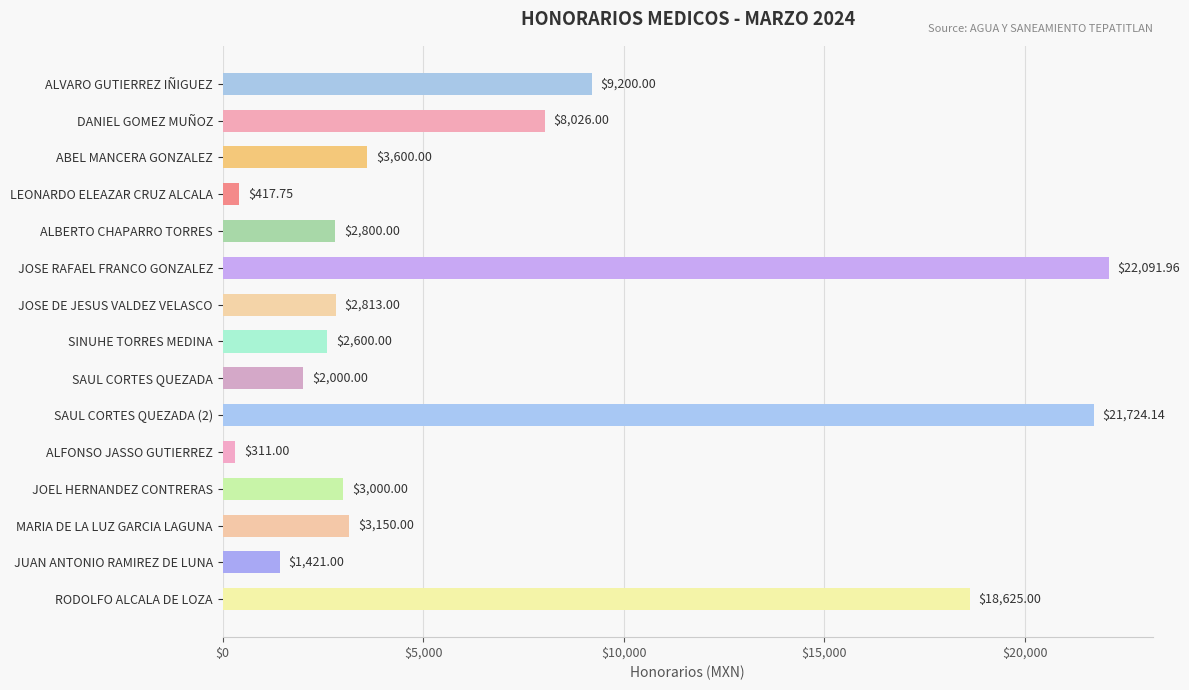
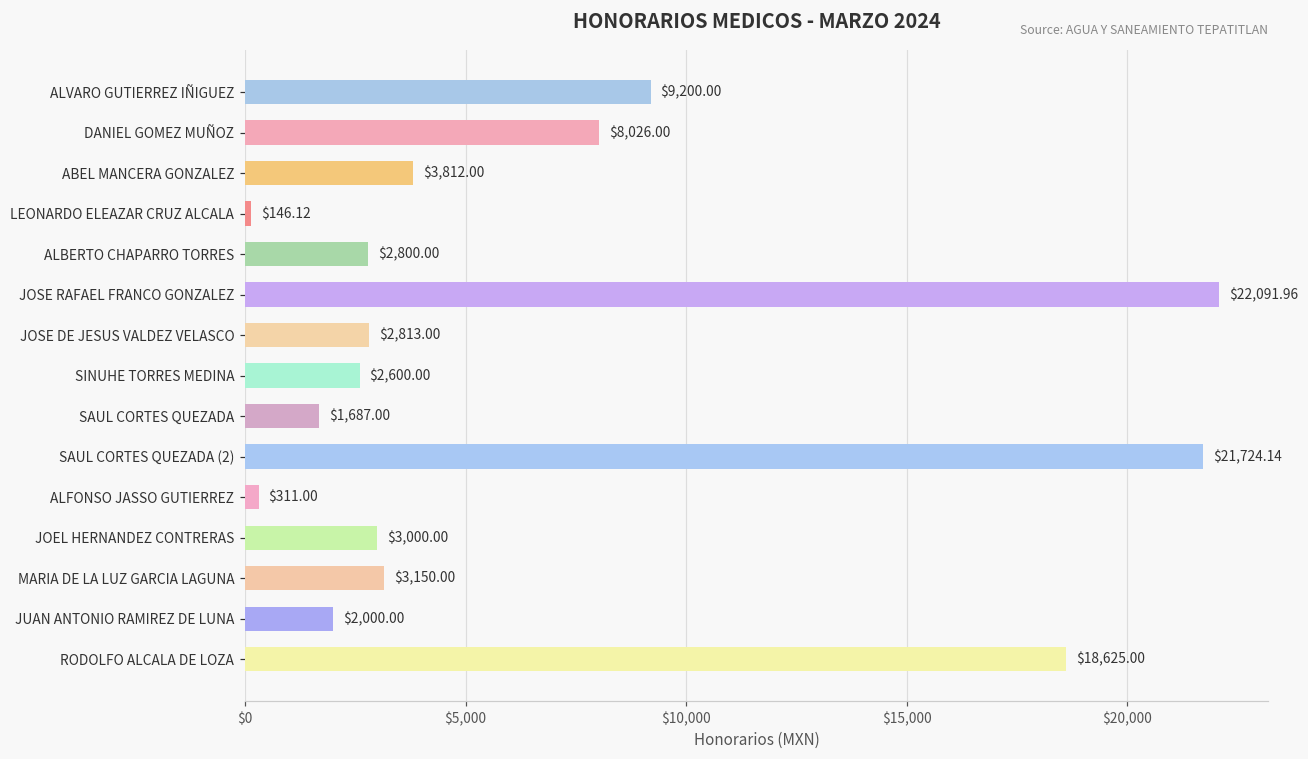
ABEL MANCERA GONZALEZ: $3,600.00 -> $3,812.00
LEONARDO ELEAZAR CRUZ ALCALA: $417.75 -> $146.12
SAUL CORTES QUEZADA: $2,000.00 -> $1,687.00
JUAN ANTONIO RAMIREZ DE LUNA: $1,421.00 -> $2,000.00
